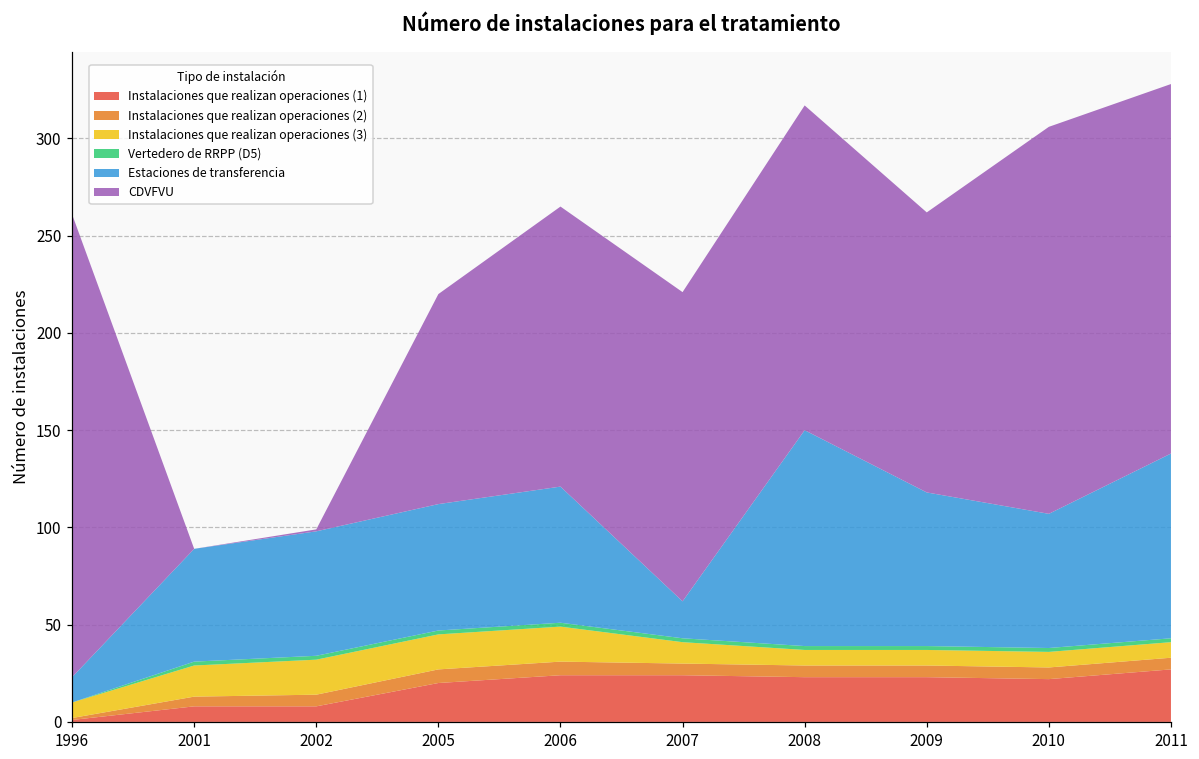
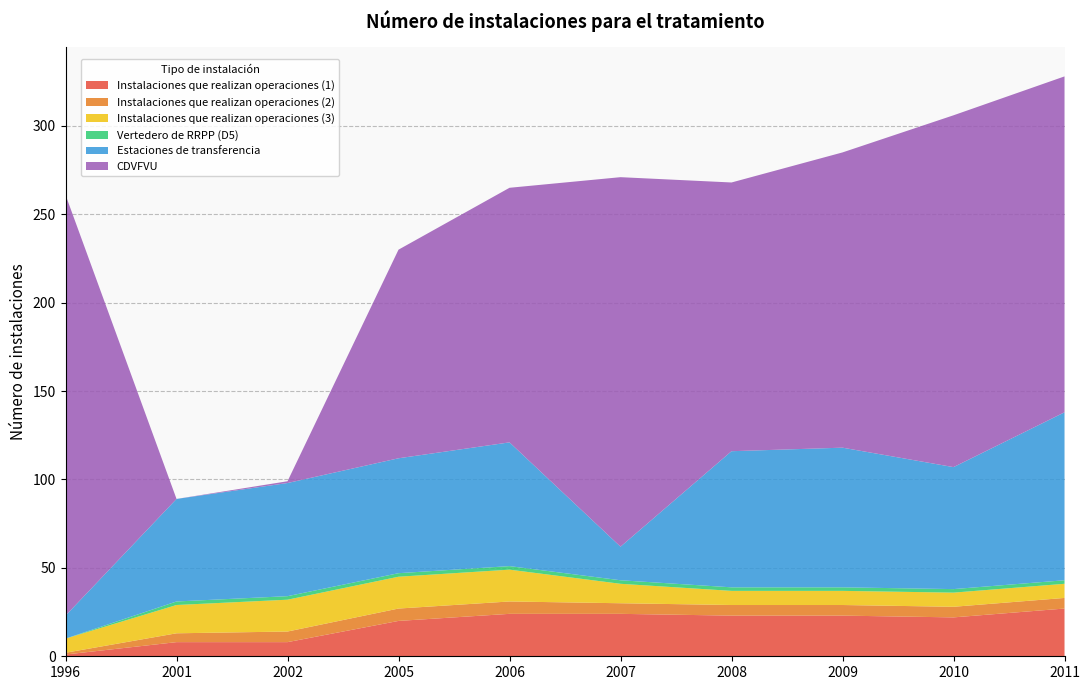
CDVFVU, 2005: 108 -> 118
CDVFVU, 2007: 159 -> 209
Estaciones de transferencia, 2008: 111 -> 77
CDVFVU, 2008: 167 -> 152
CDVFVU, 2009: 144 -> 167
